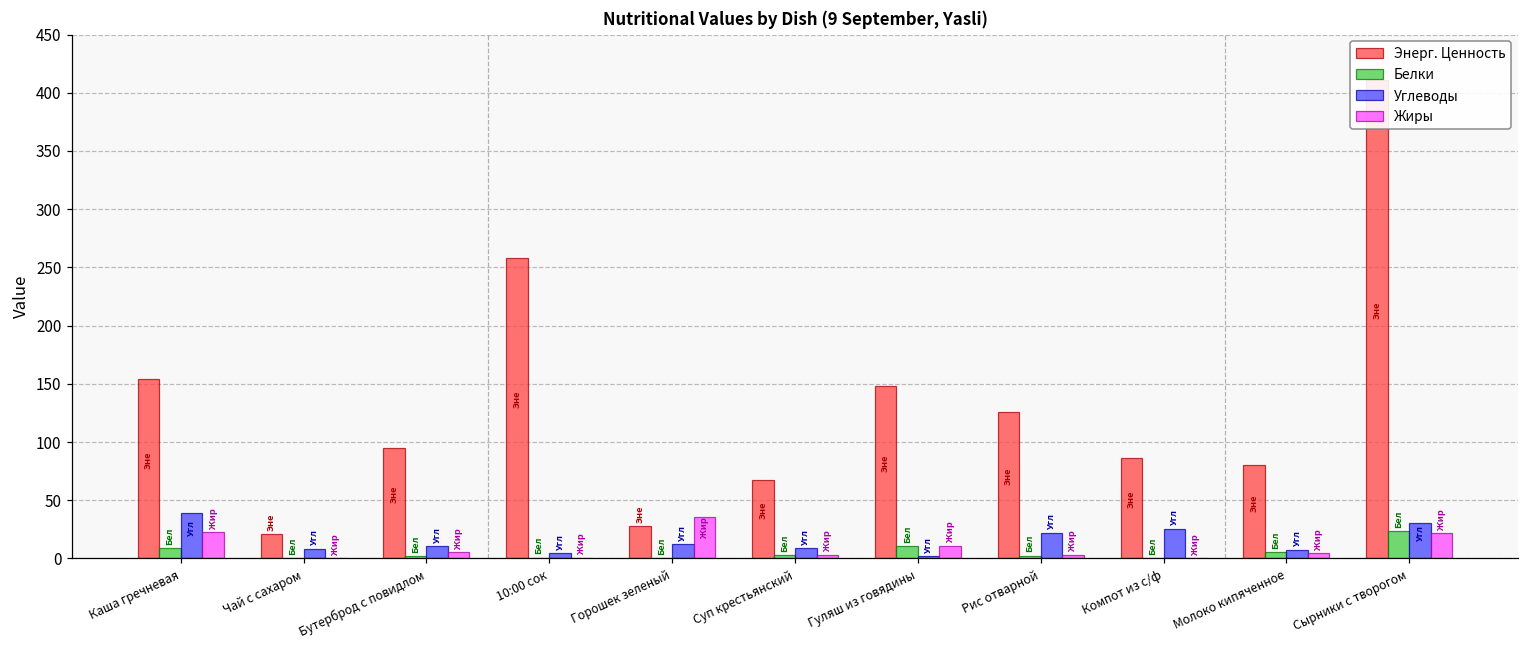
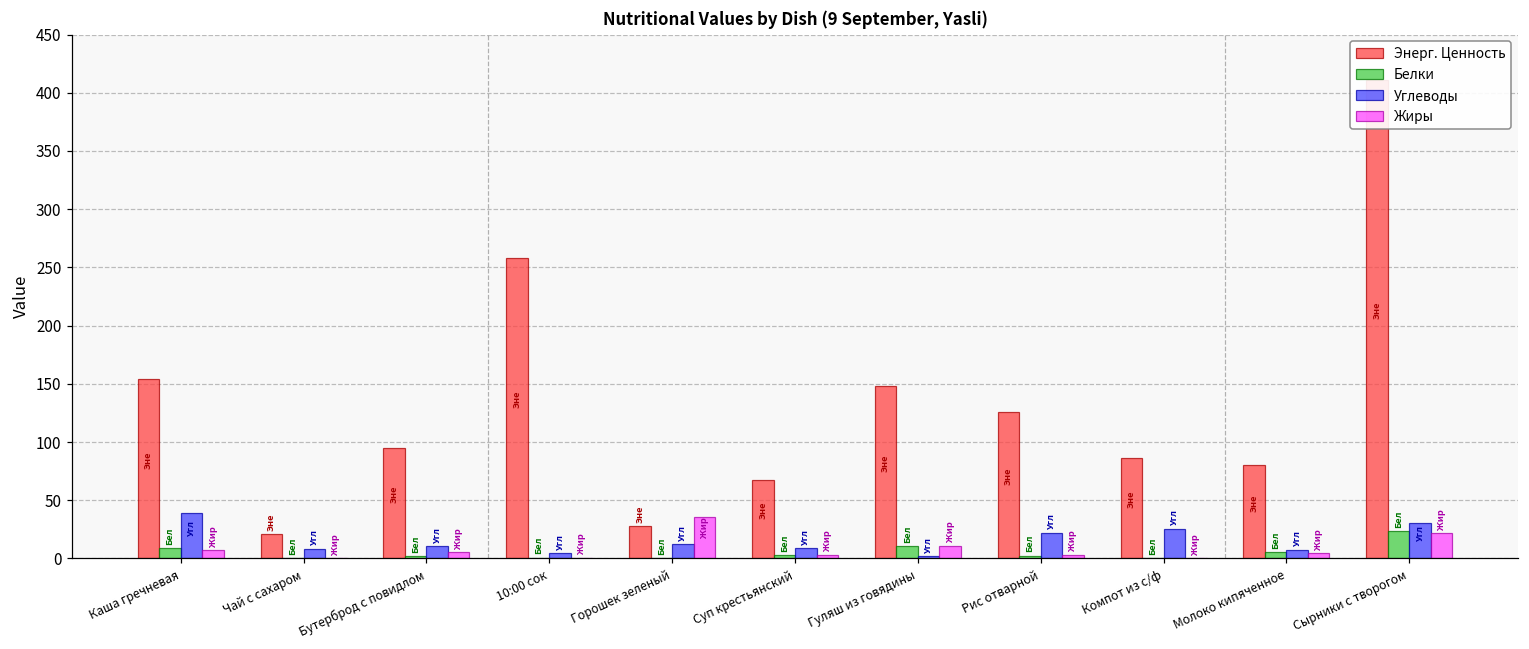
Жиры, Каша гречневая: 23 -> 7
